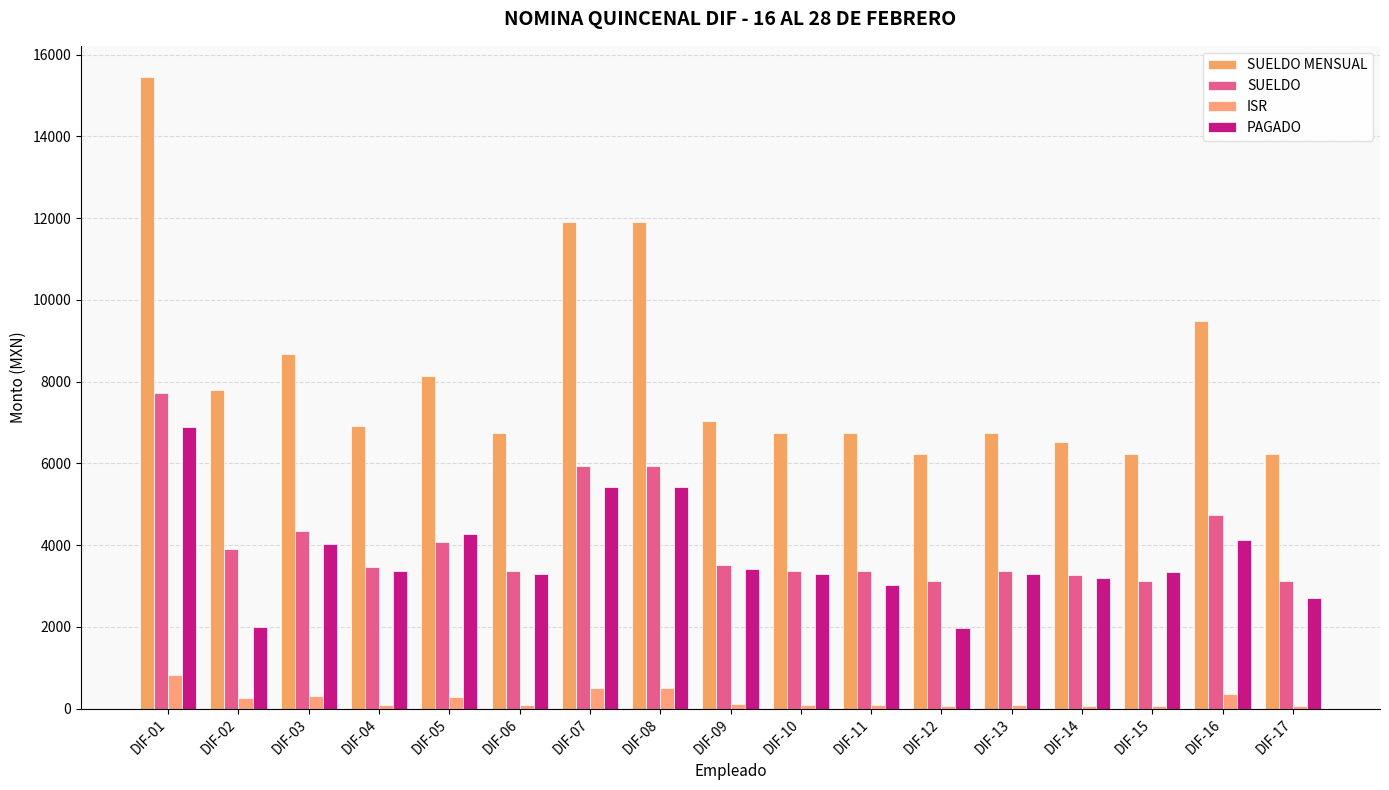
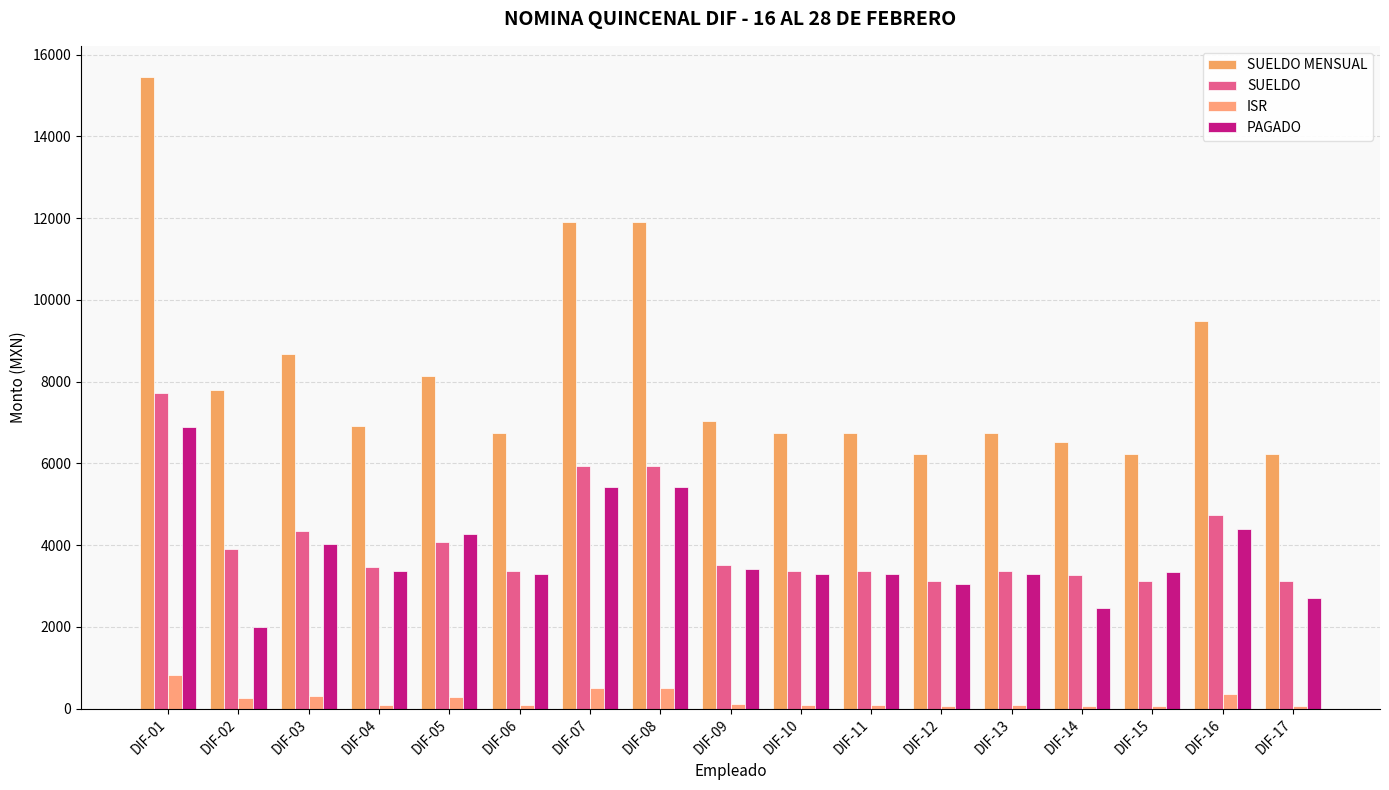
PAGADO, DIF-11: 3000 -> 3300
PAGADO, DIF-12: 2000 -> 3100
PAGADO, DIF-14: 3200 -> 2500
PAGADO, DIF-16: 4100 -> 4400
